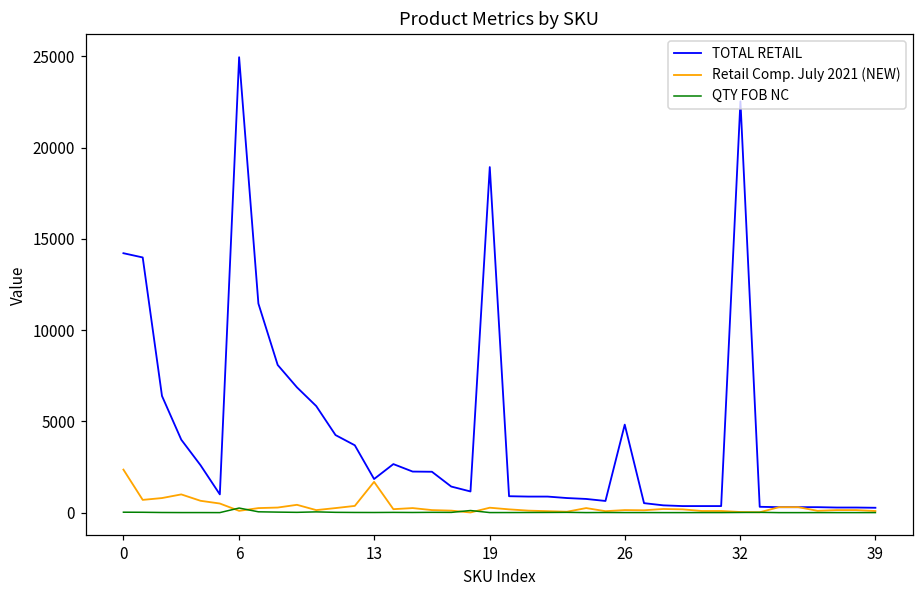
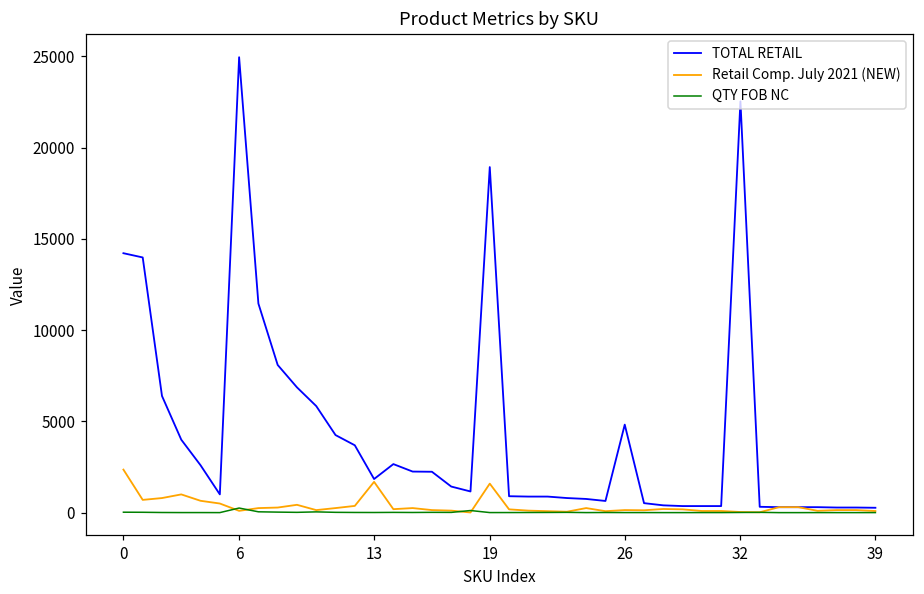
Retail Comp. July 2021 (NEW), 19: 300 -> 1600
